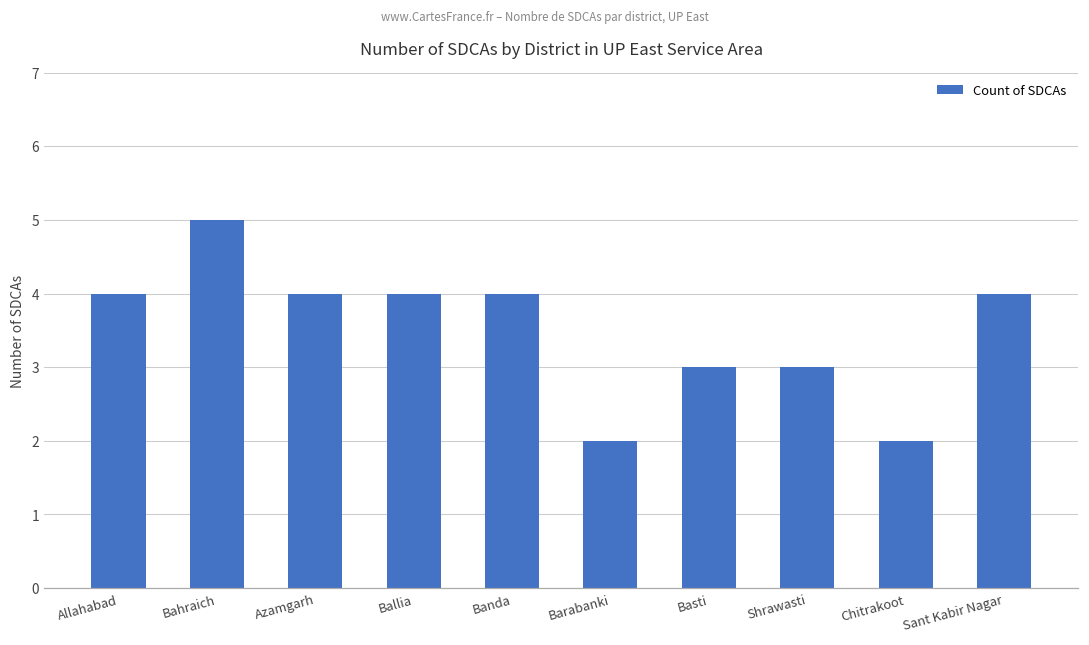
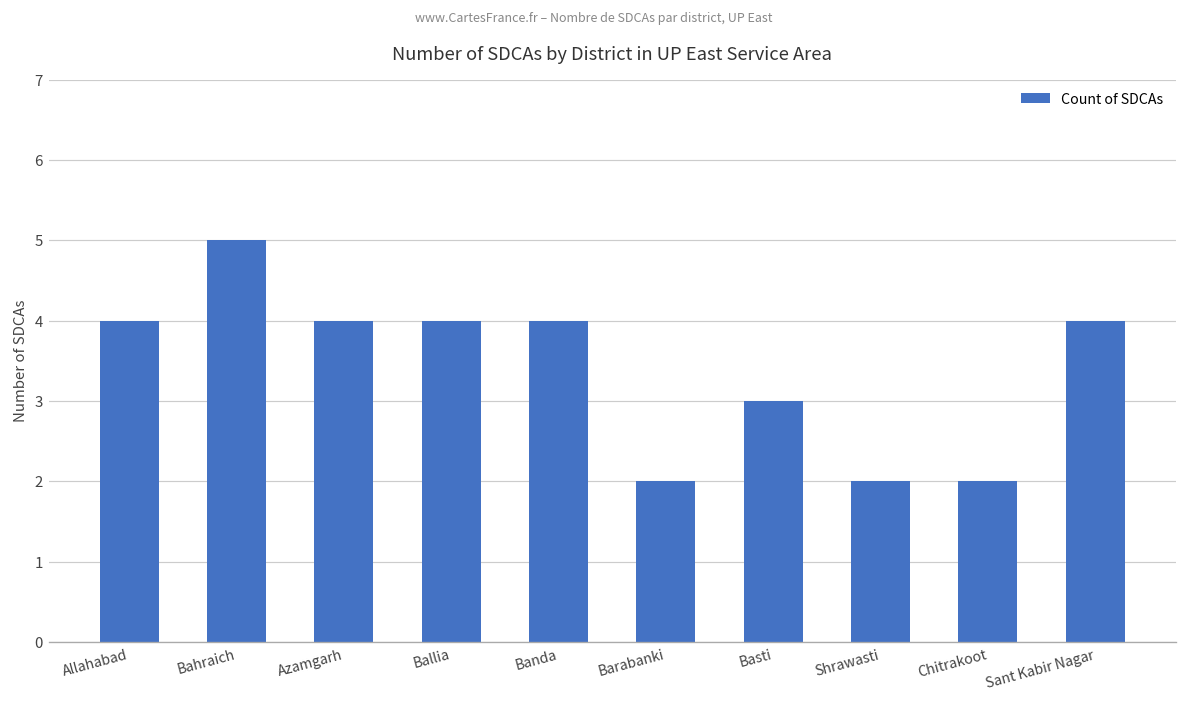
Shrawasti: 3 -> 2
